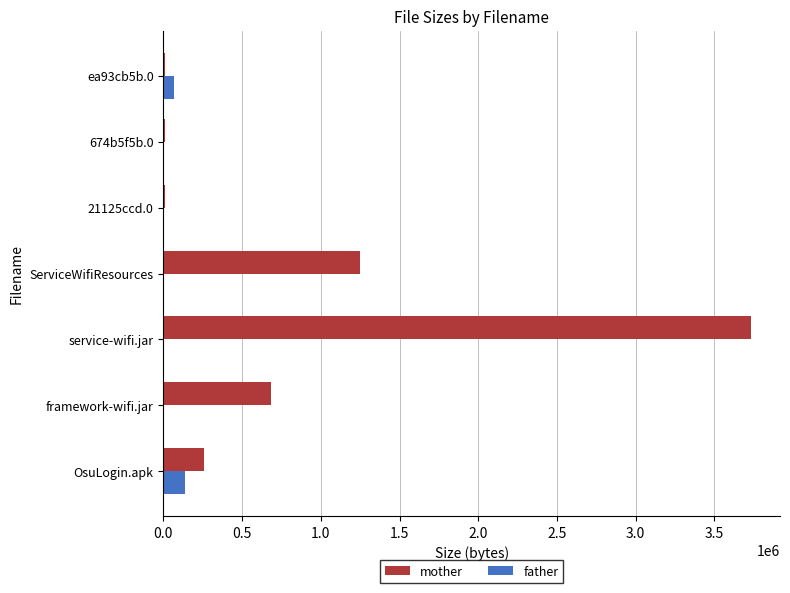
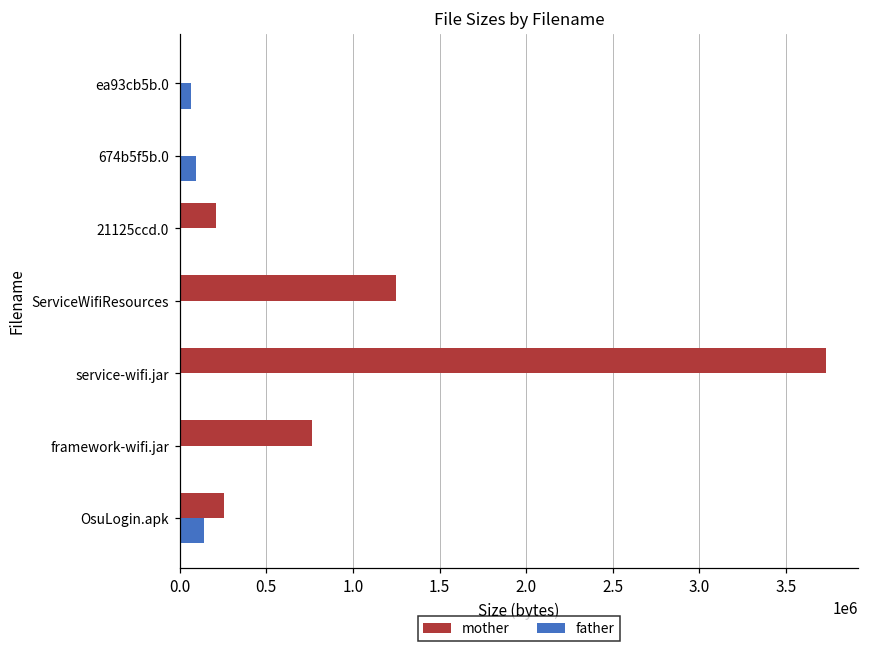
father, 674b5f5b.0: 0 -> 90000
mother, 21125ccd.0: 10000 -> 210000
mother, framework-wifi.jar: 680000 -> 770000
